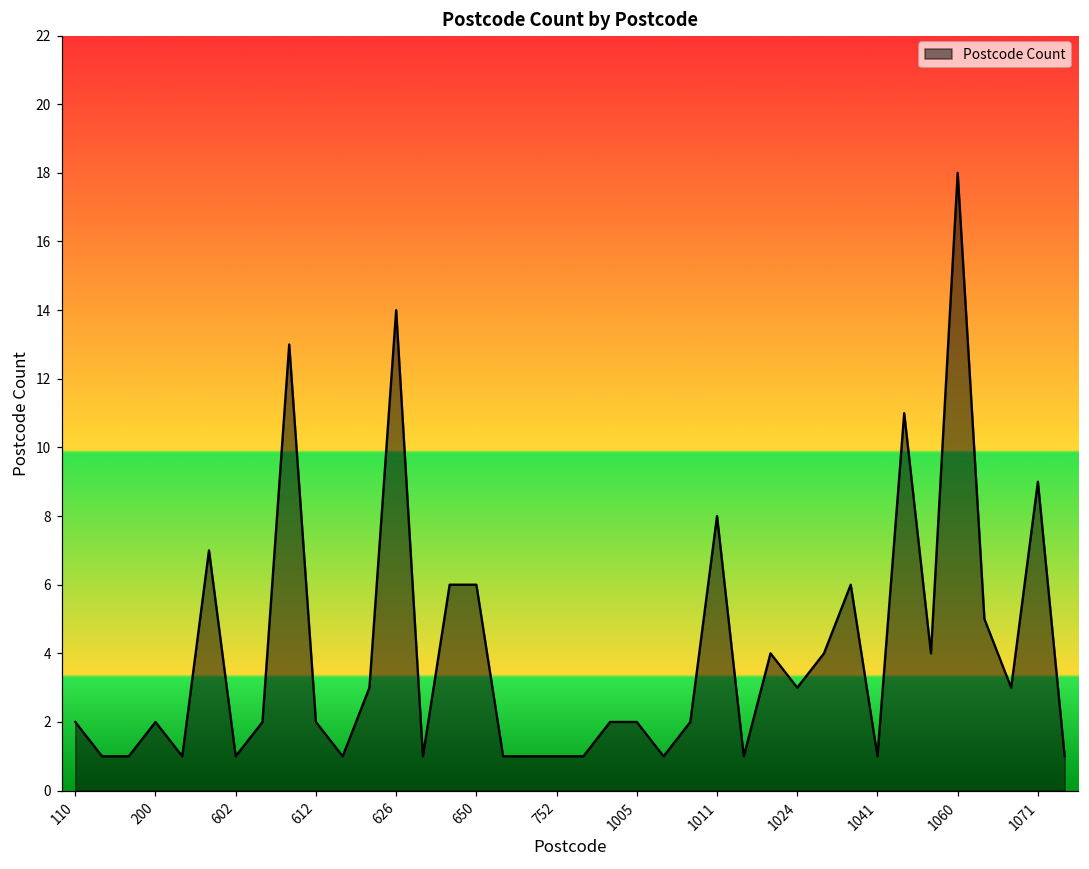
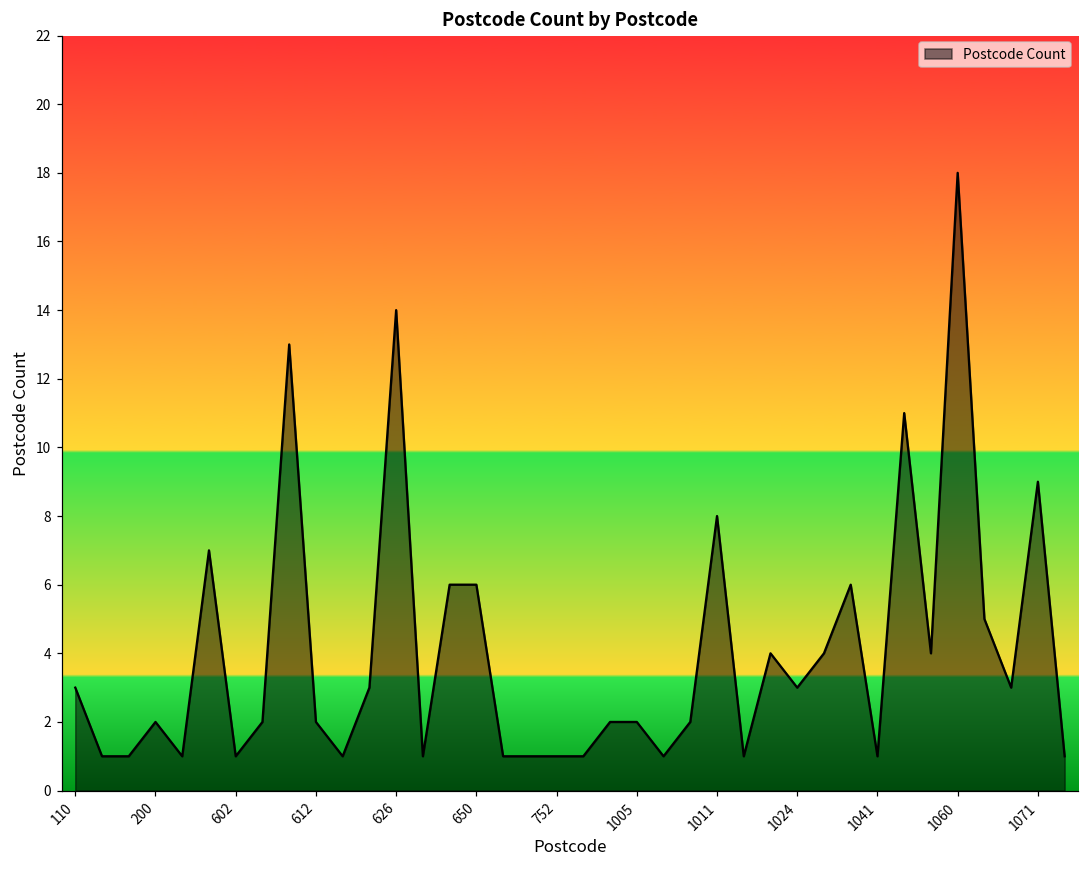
110: 2 -> 3
